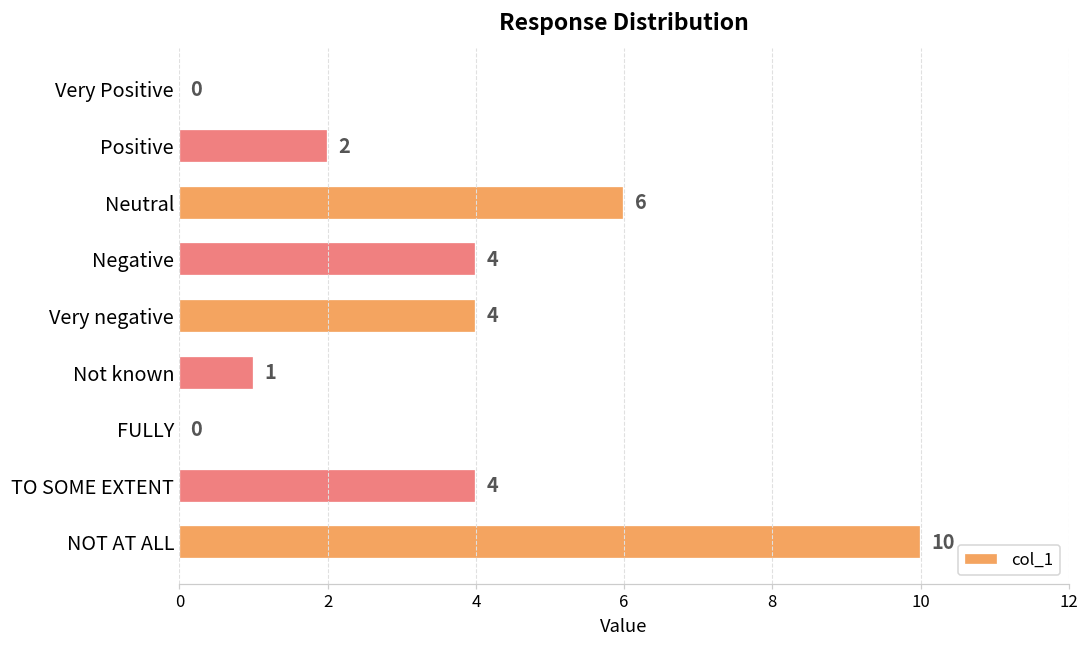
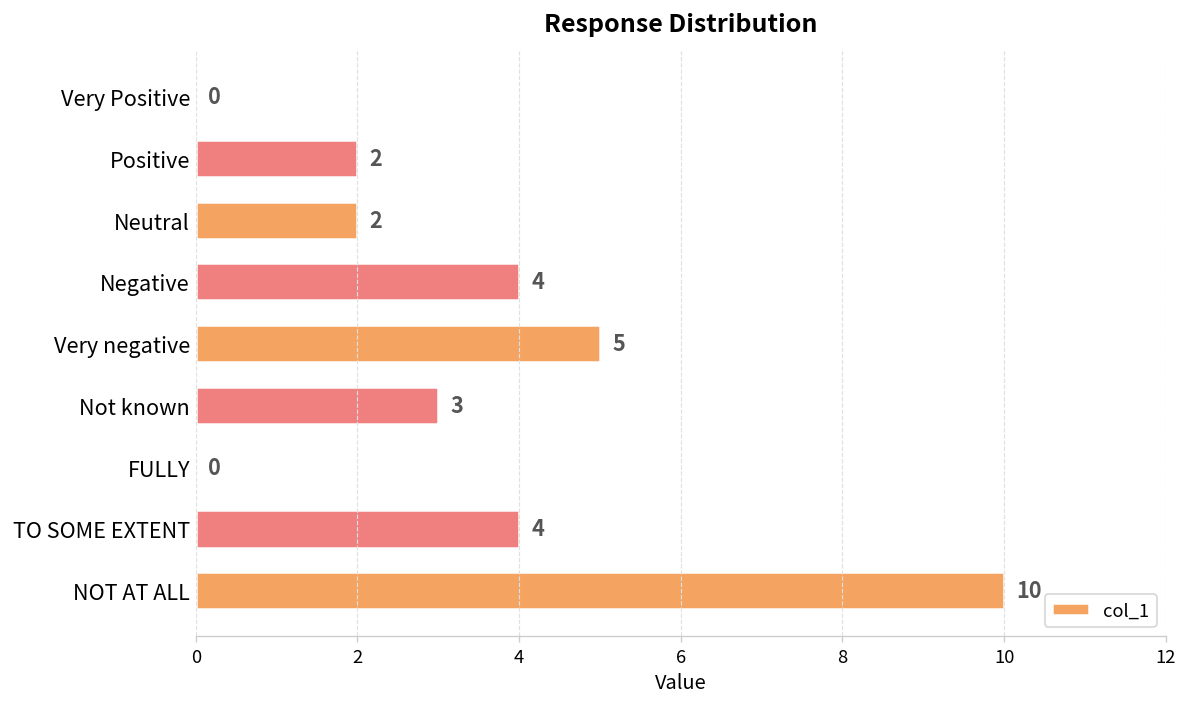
Neutral: 6 -> 2
Very negative: 4 -> 5
Not known: 1 -> 3
